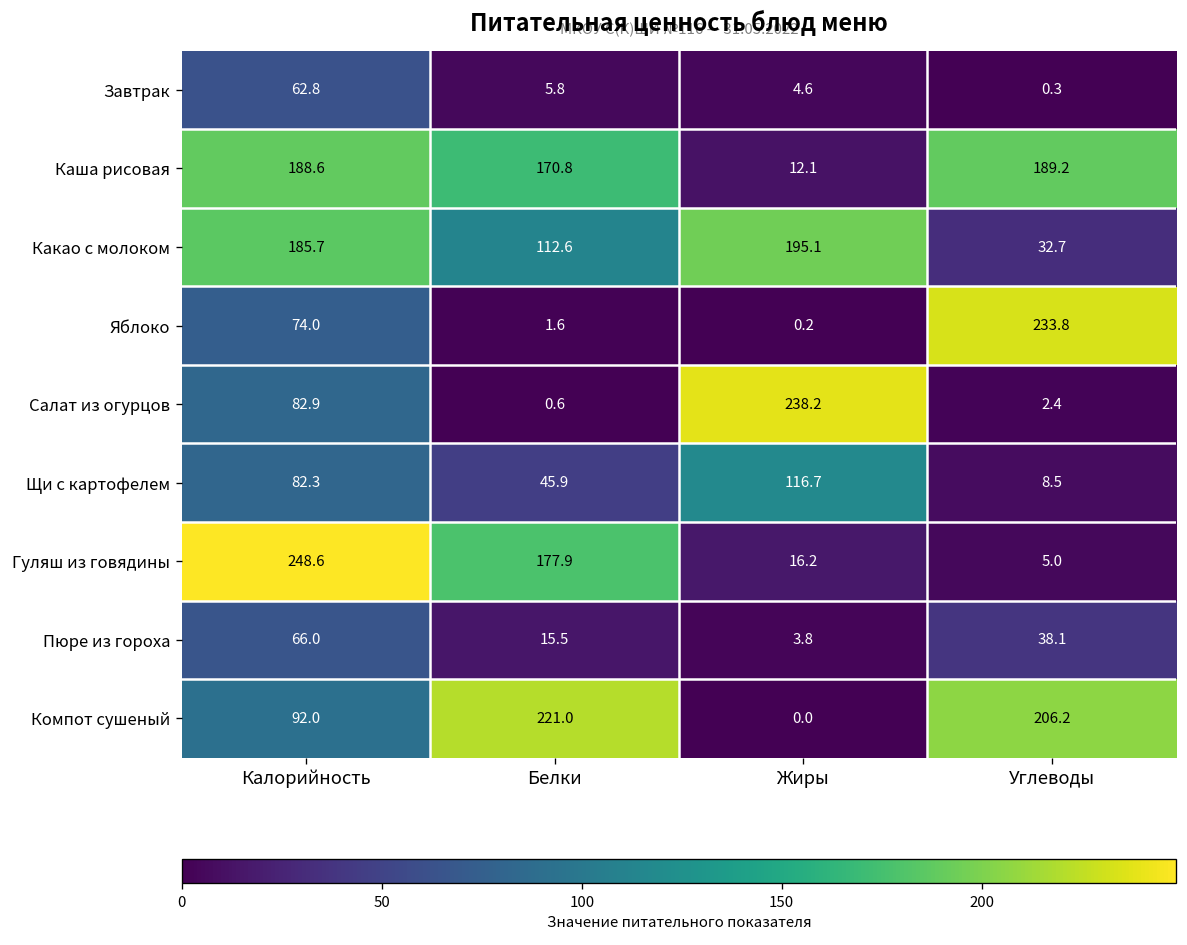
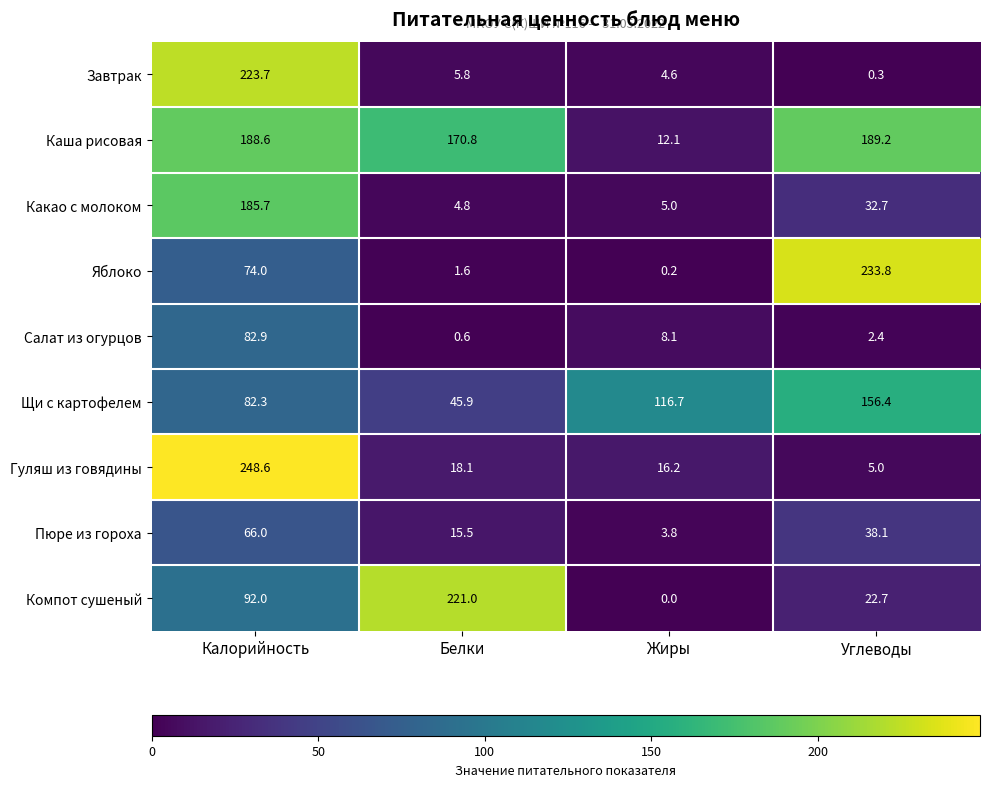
Завтрак, Калорийность: 62.8 -> 223.7
Какао с молоком, Белки: 112.6 -> 4.8
Какао с молоком, Жиры: 195.1 -> 5.0
Салат из огурцов, Жиры: 238.2 -> 8.1
Щи с картофелем, Углеводы: 8.5 -> 156.4
Гуляш из говядины, Белки: 177.9 -> 18.1
Компот сушеный, Углеводы: 206.2 -> 22.7
